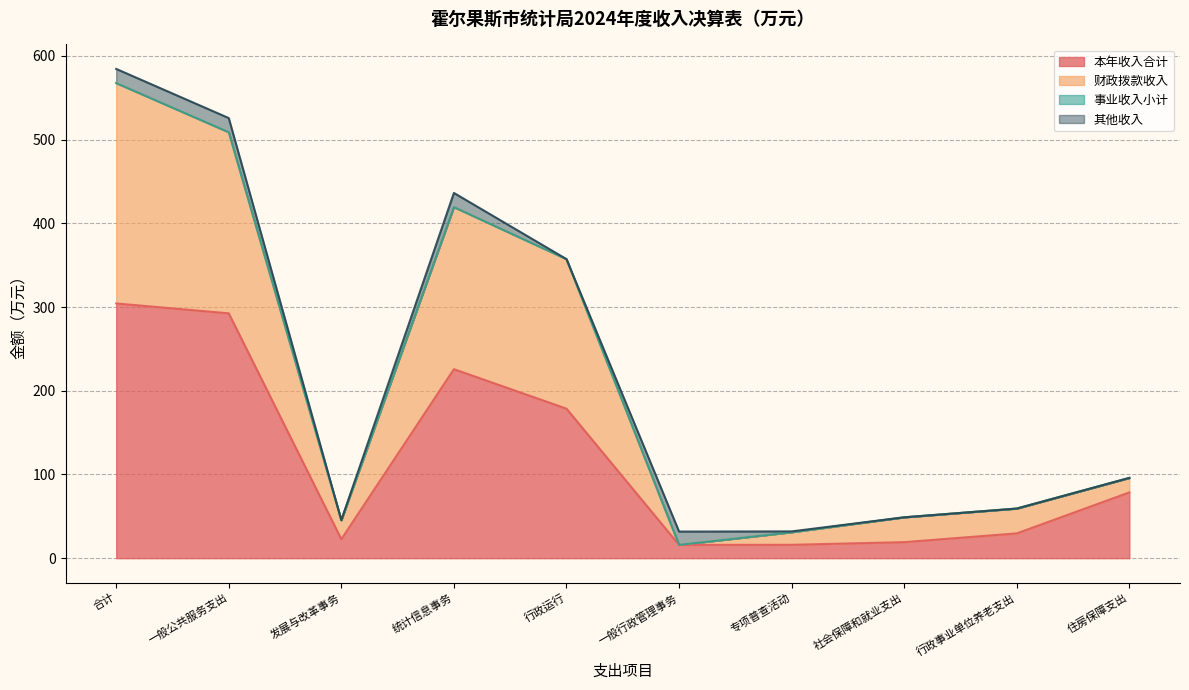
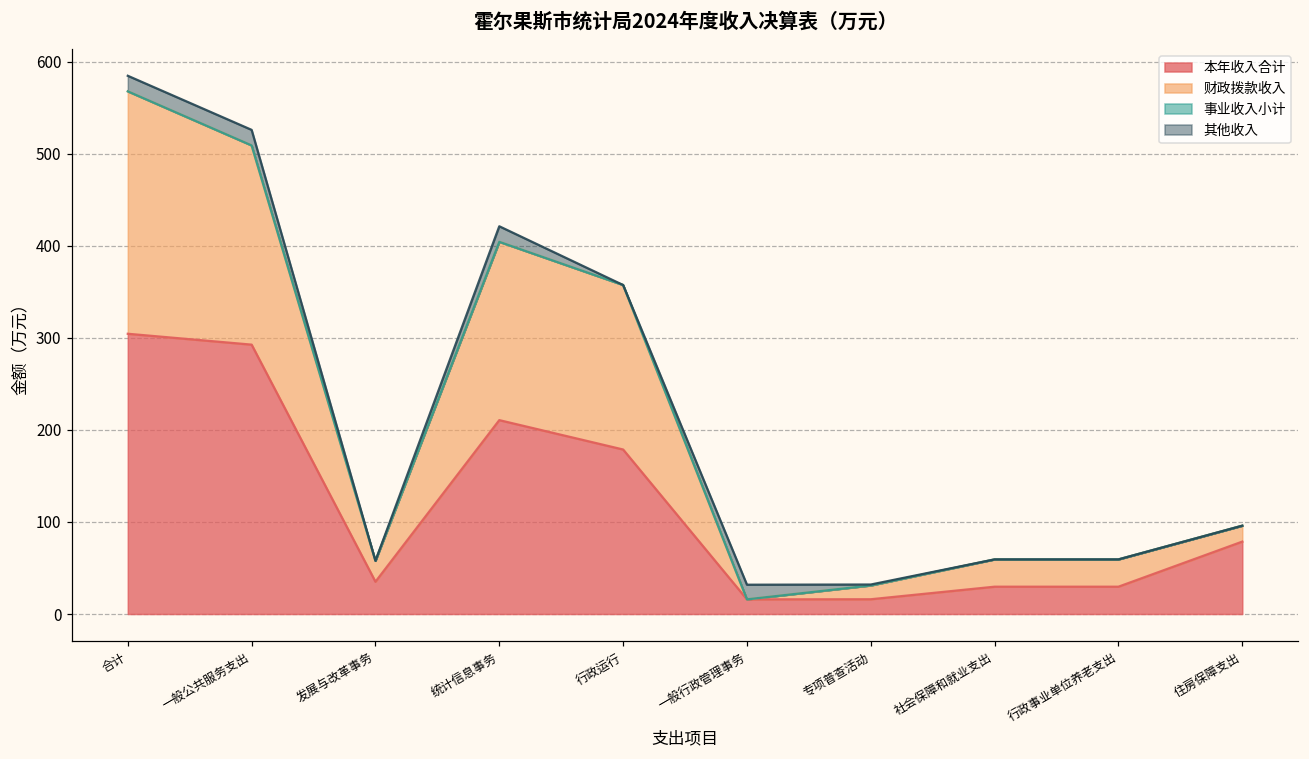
本年收入合计, 发展与改革事务: 20 -> 40
本年收入合计, 统计信息事务: 230 -> 210
本年收入合计, 社会保障和就业支出: 20 -> 30
